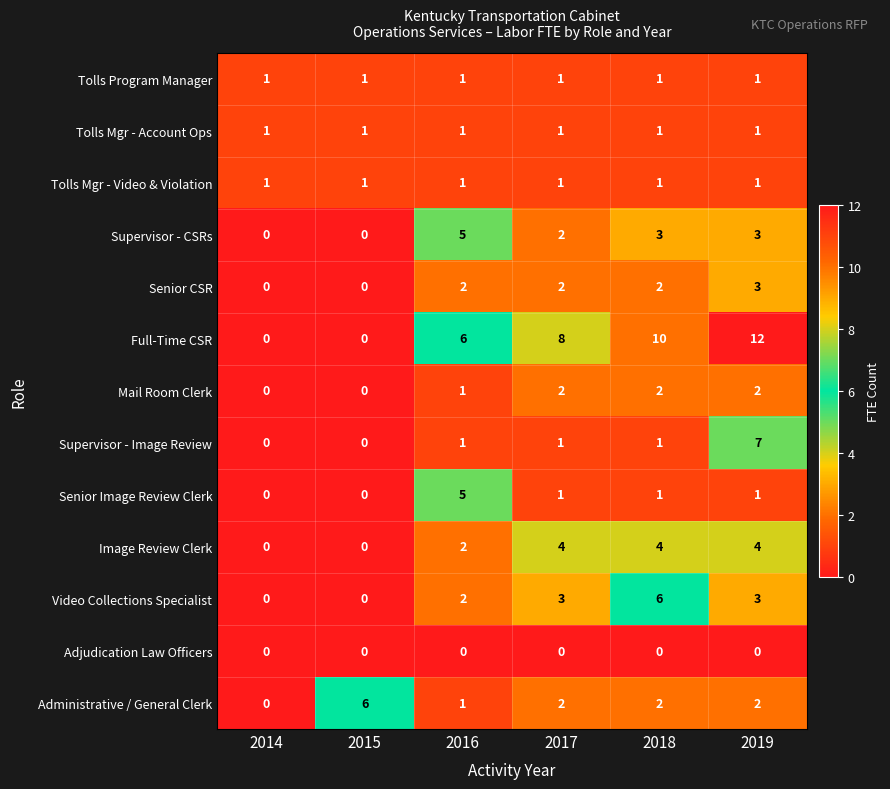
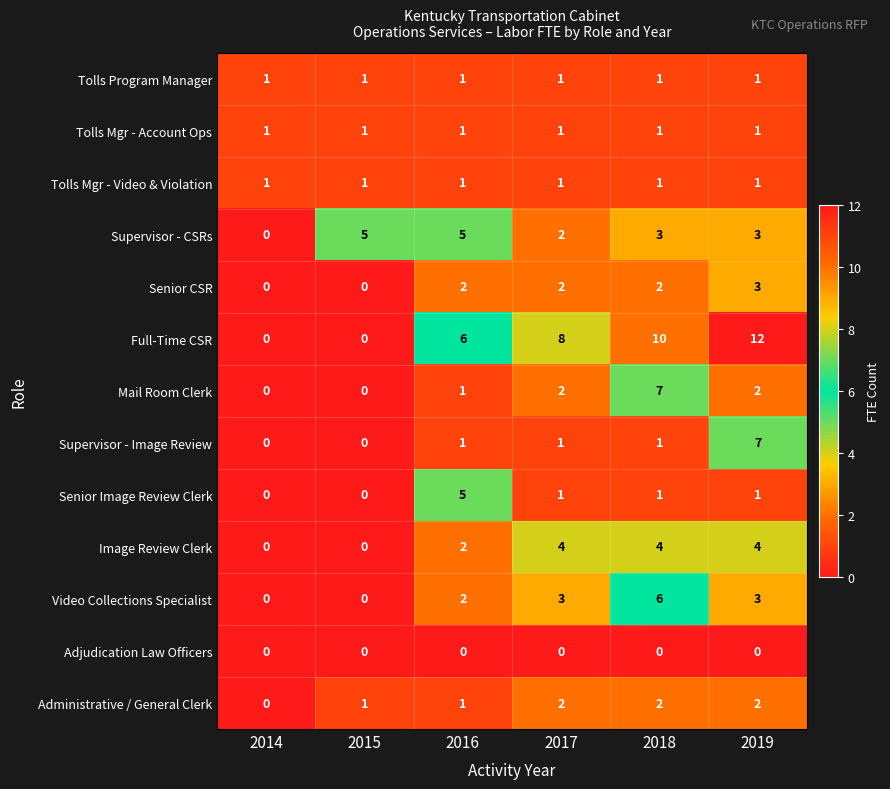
Supervisor - CSRs, 2015: 0 -> 5
Mail Room Clerk, 2018: 2 -> 7
Administrative / General Clerk, 2015: 6 -> 1
